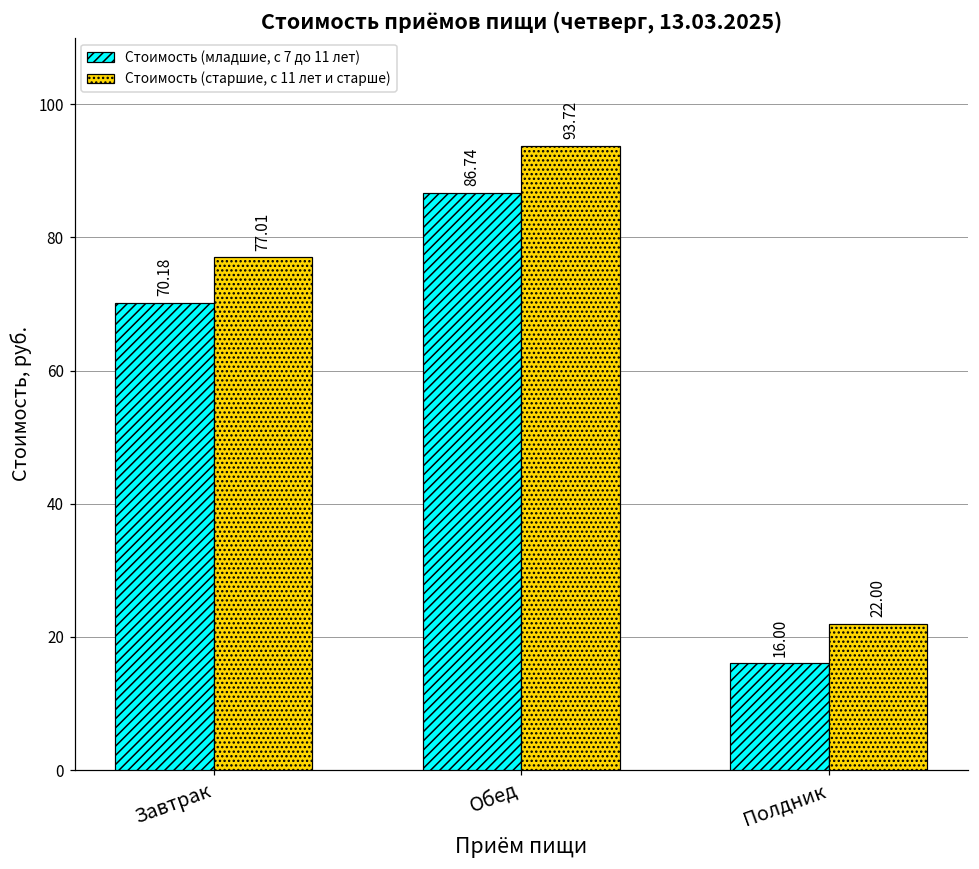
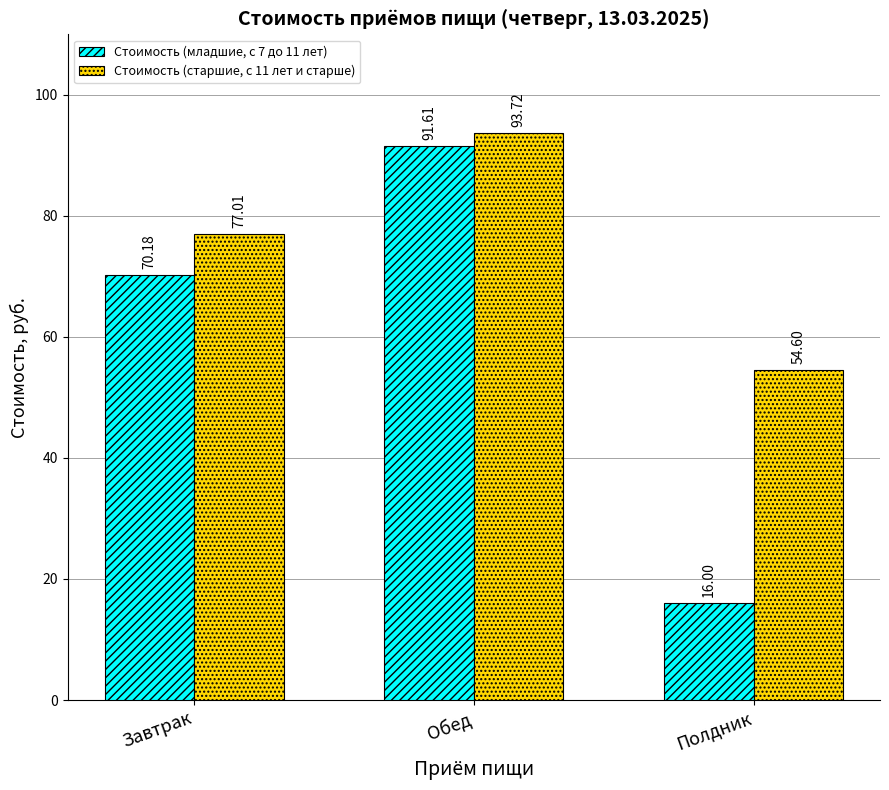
Стоимость (младшие, с 7 до 11 лет), Обед: 86.74 -> 91.61
Стоимость (старшие, с 11 лет и старше), Полдник: 22.00 -> 54.60
